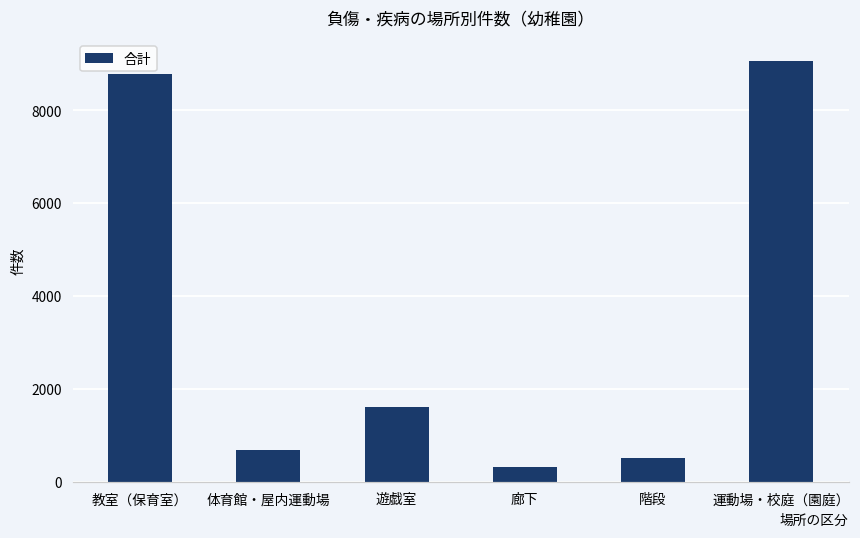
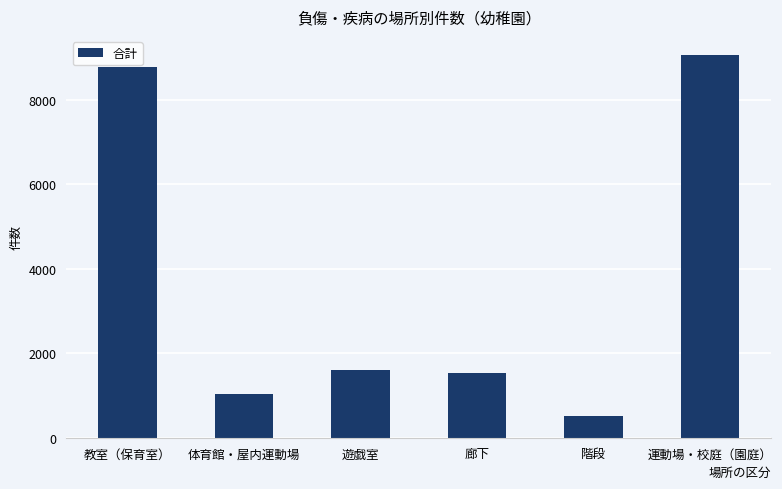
体育館・屋内運動場: 700 -> 1000
廊下: 300 -> 1500
